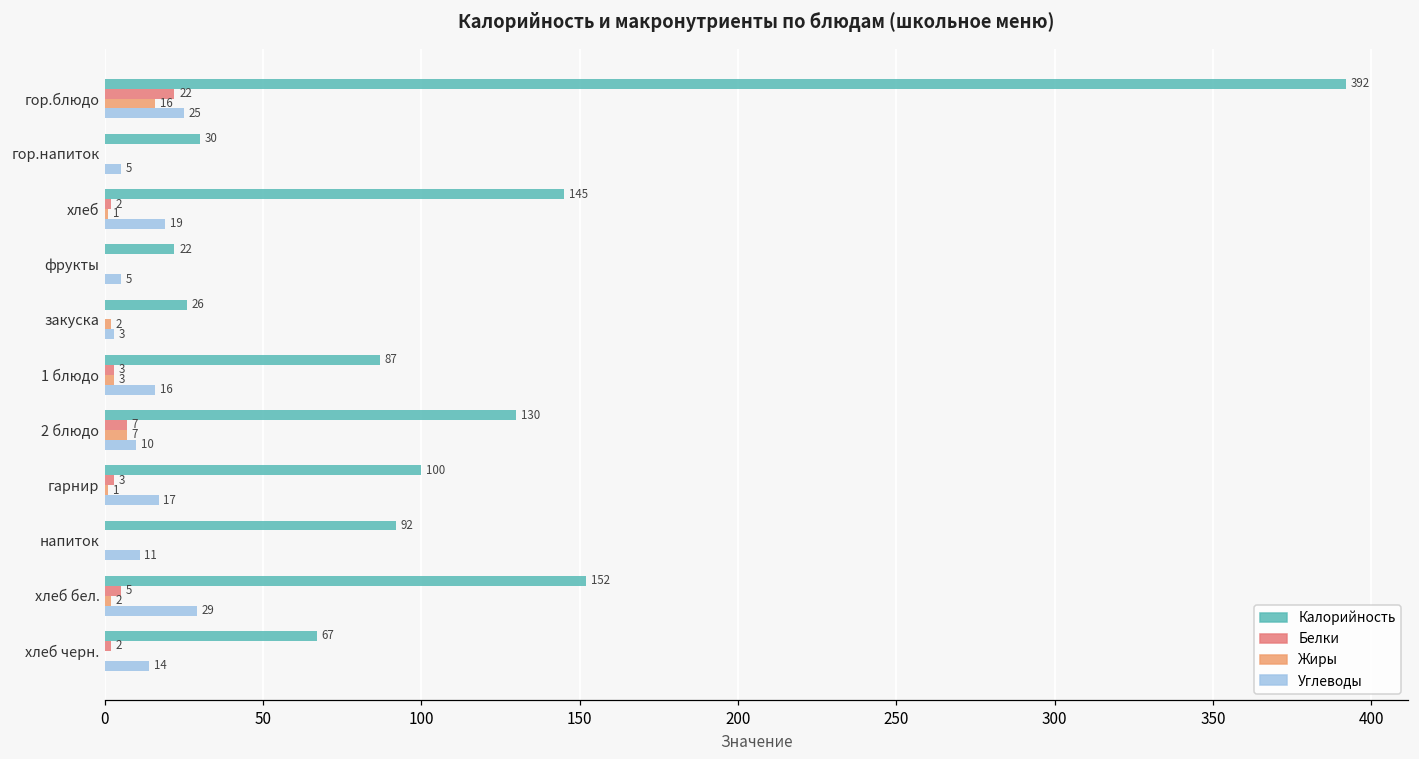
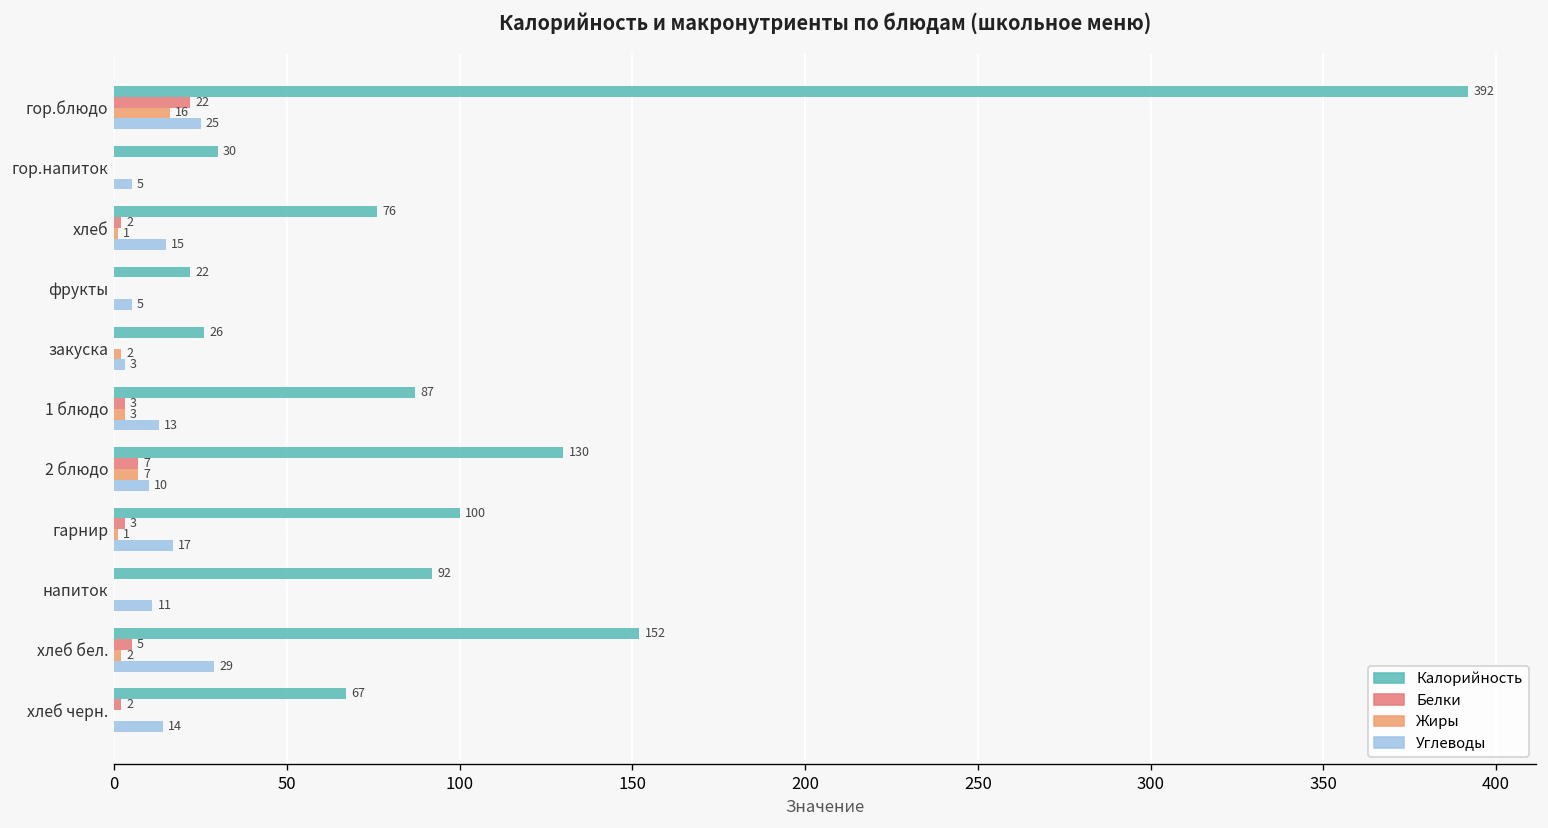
Калорийность, хлеб: 145 -> 76
Углеводы, хлеб: 19 -> 15
Углеводы, 1 блюдо: 16 -> 13
